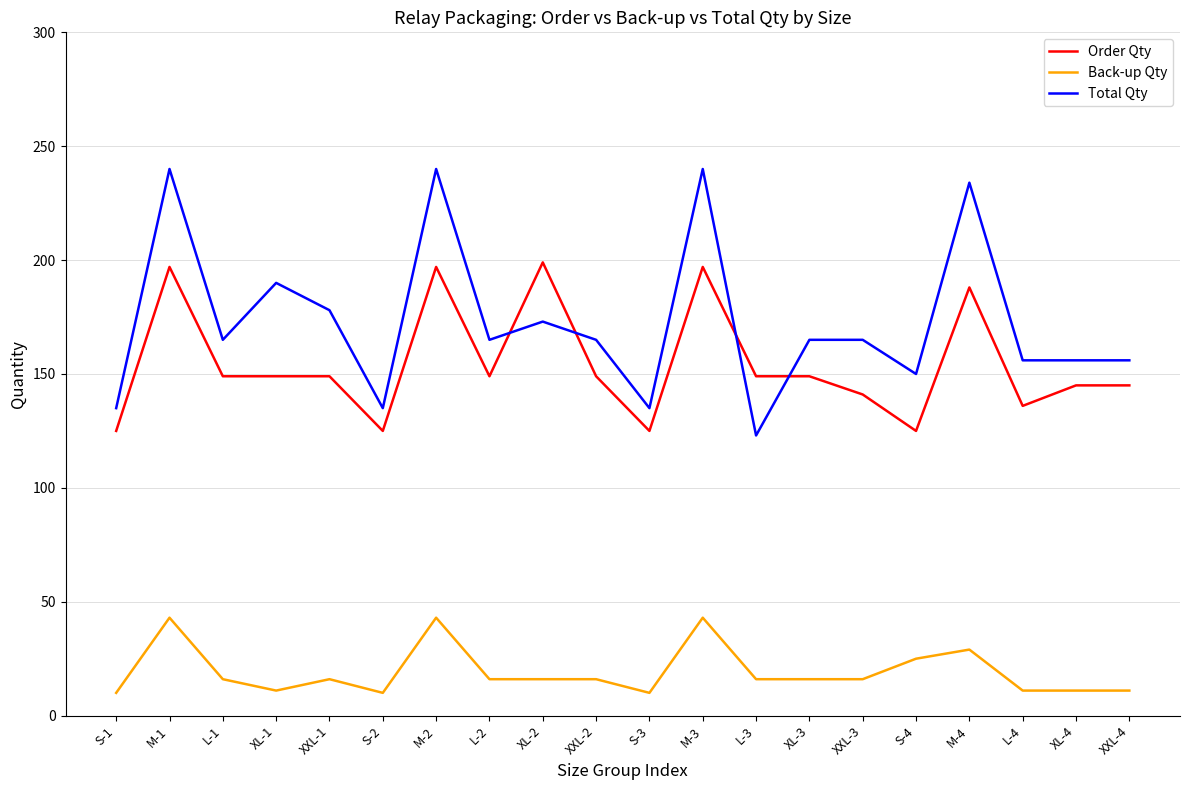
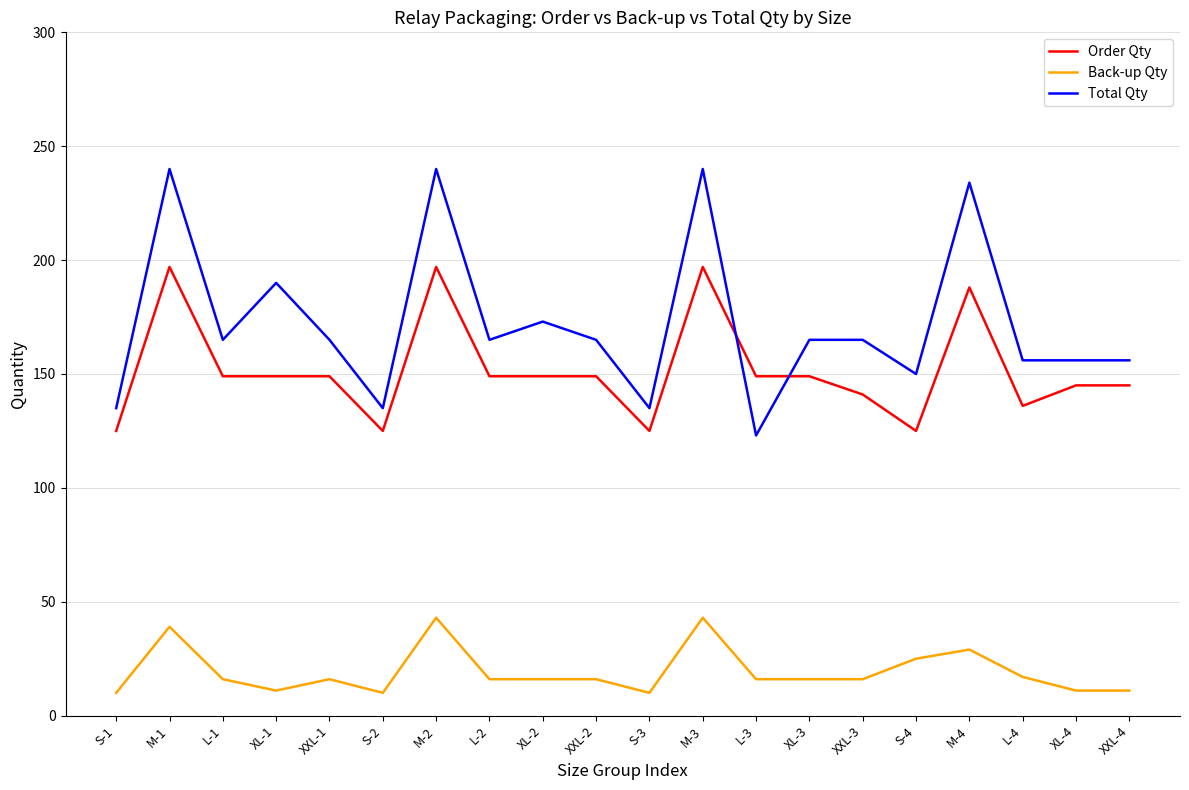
Back-up Qty, M-1: 43 -> 39
Total Qty, XXL-1: 178 -> 165
Order Qty, XL-2: 199 -> 149
Back-up Qty, L-4: 11 -> 17
